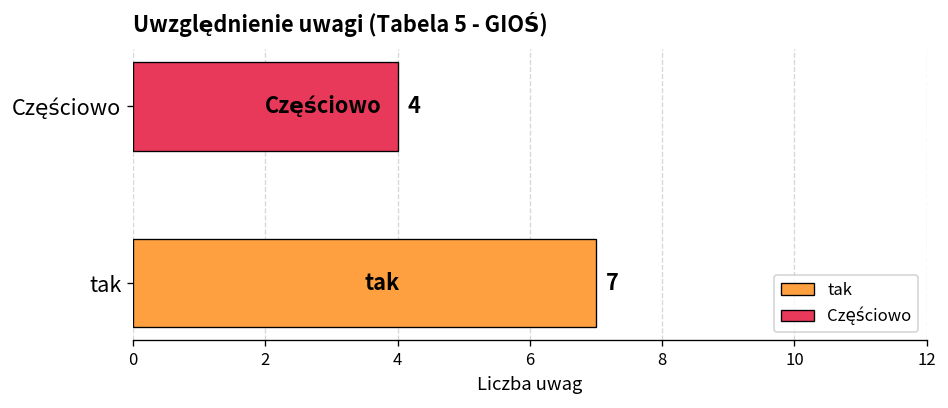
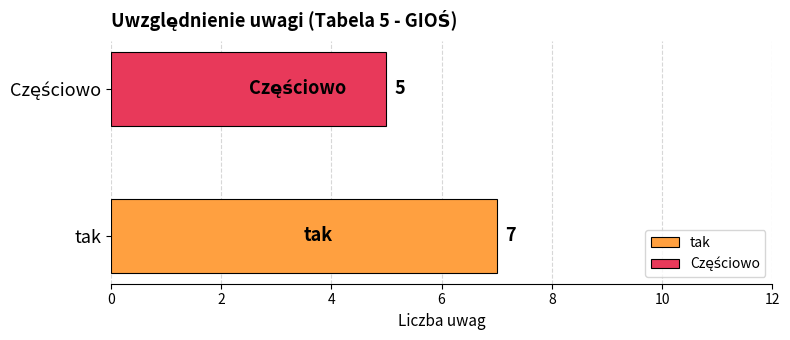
Częściowo: 4 -> 5
